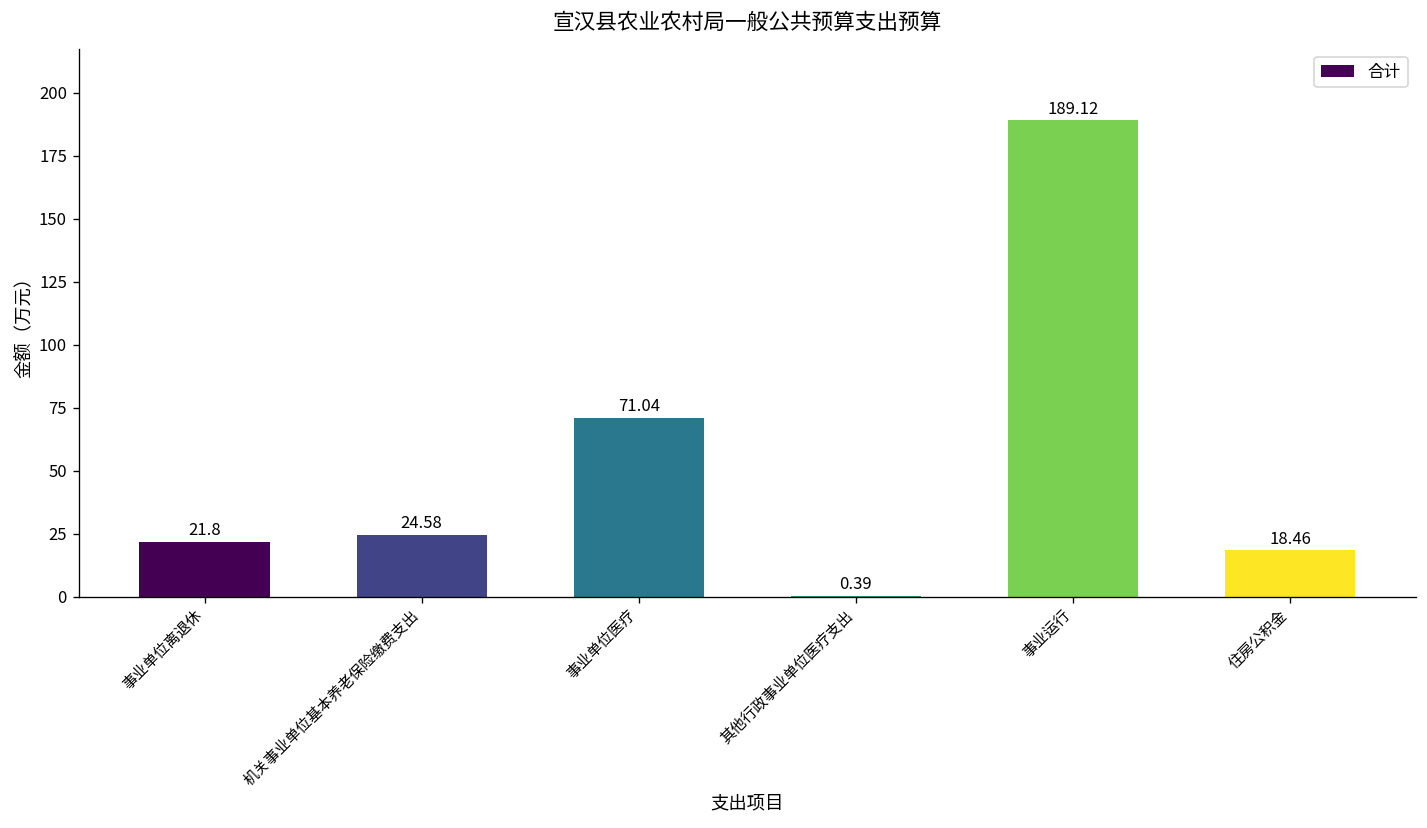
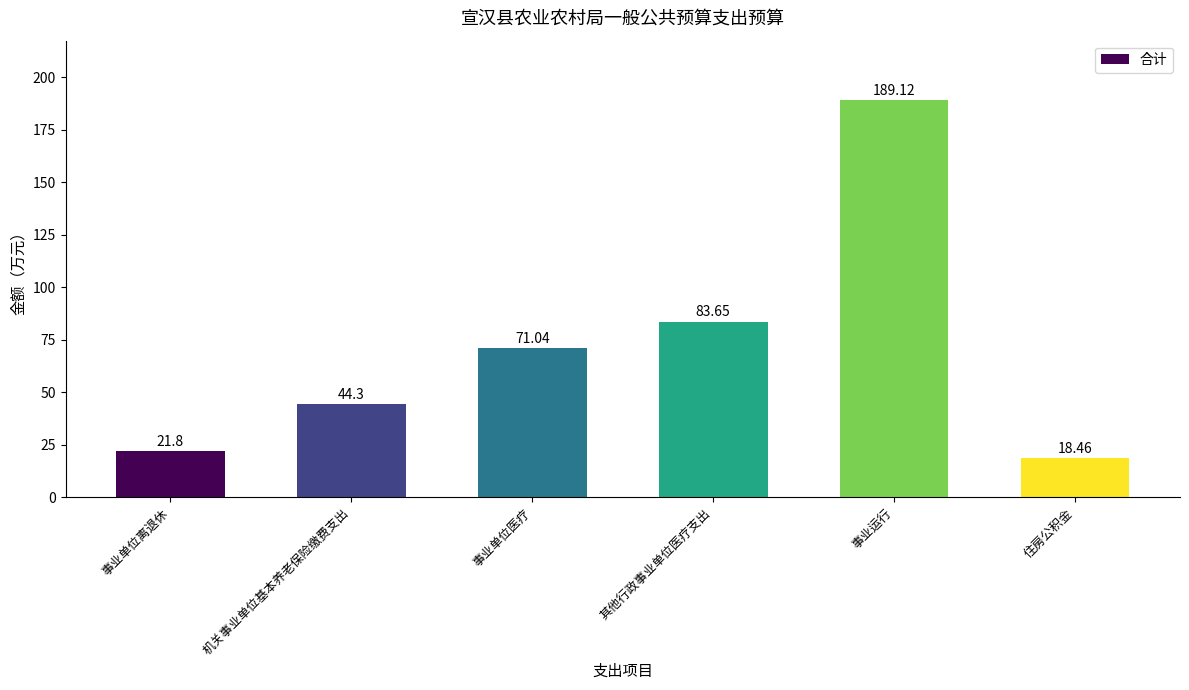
机关事业单位基本养老保险缴费支出: 24.58 -> 44.3
其他行政事业单位医疗支出: 0.39 -> 83.65
